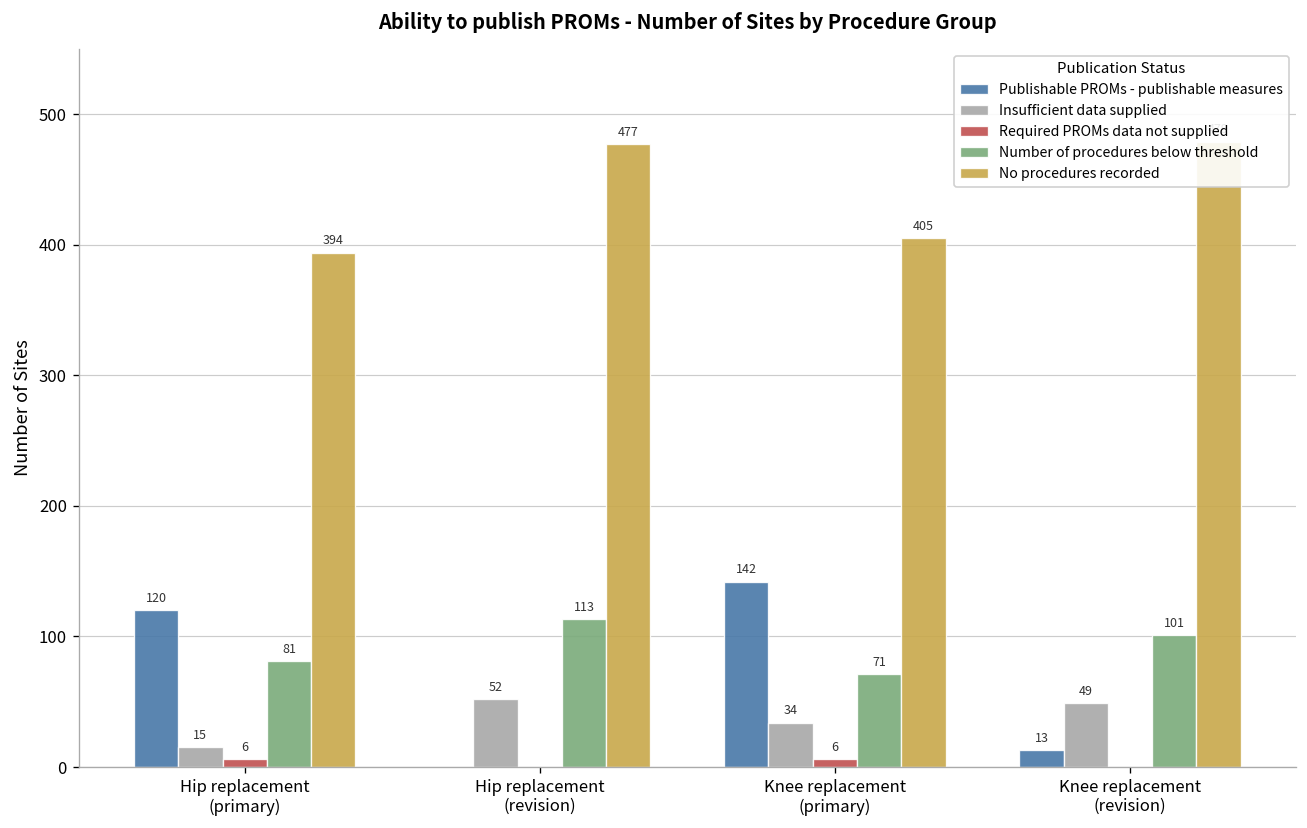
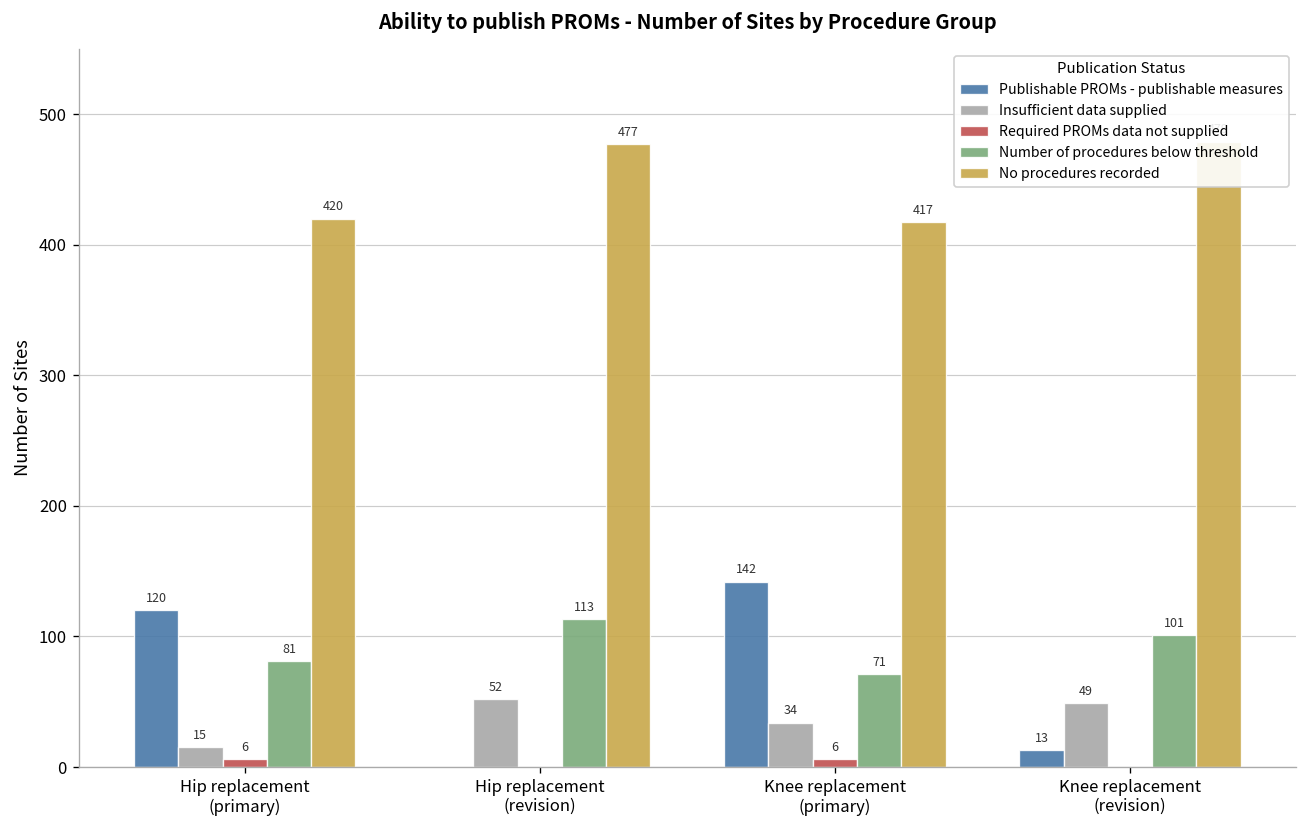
No procedures recorded, Hip replacement (primary): 394 -> 420
No procedures recorded, Knee replacement (primary): 405 -> 417
